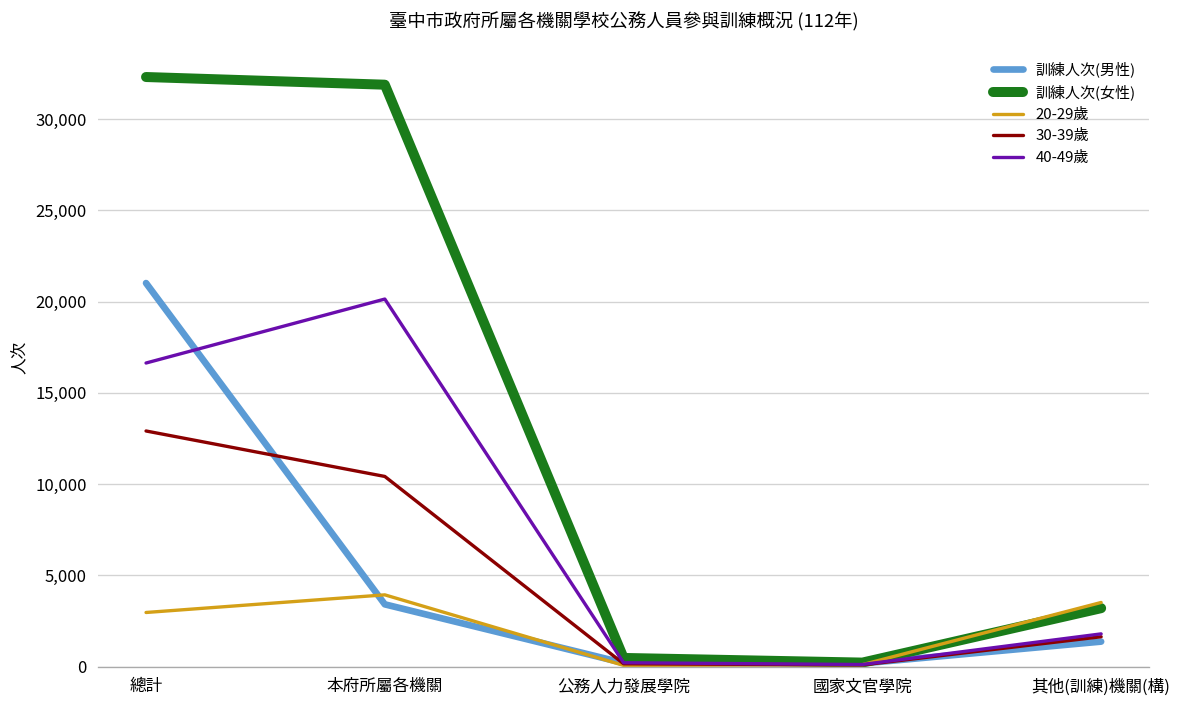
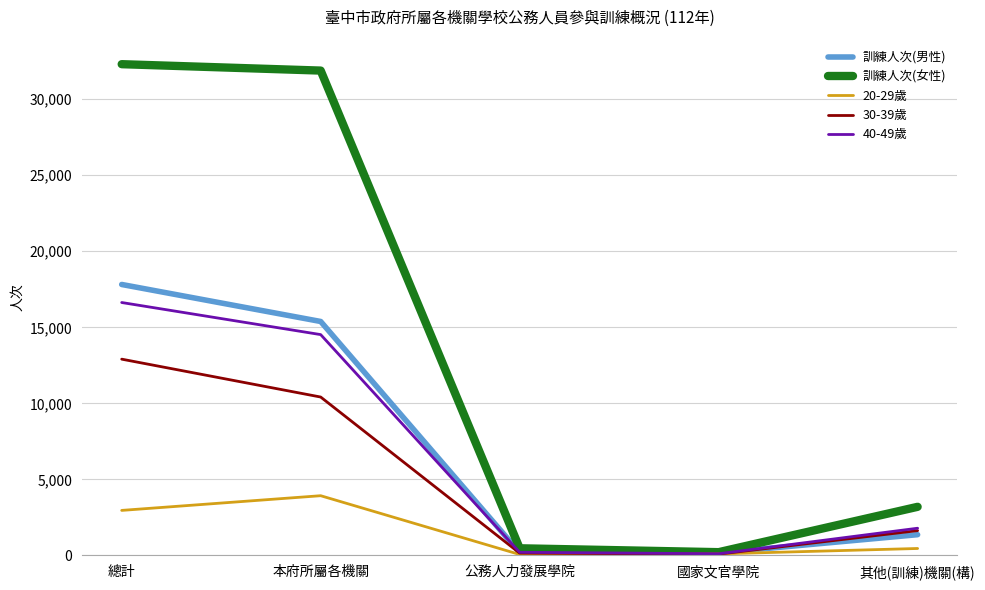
訓練人次(男性), 總計: 21,000 -> 17,800
訓練人次(男性), 本府所屬各機關: 3,400 -> 15,400
40-49歲, 本府所屬各機關: 20,100 -> 14,500
20-29歲, 其他(訓練)機關(構): 3,500 -> 500
